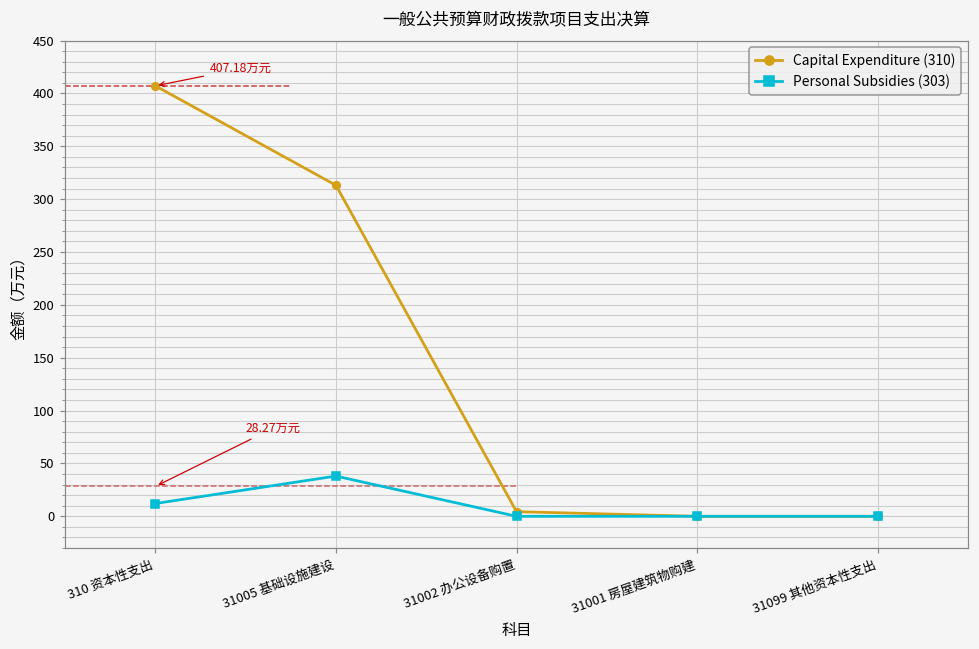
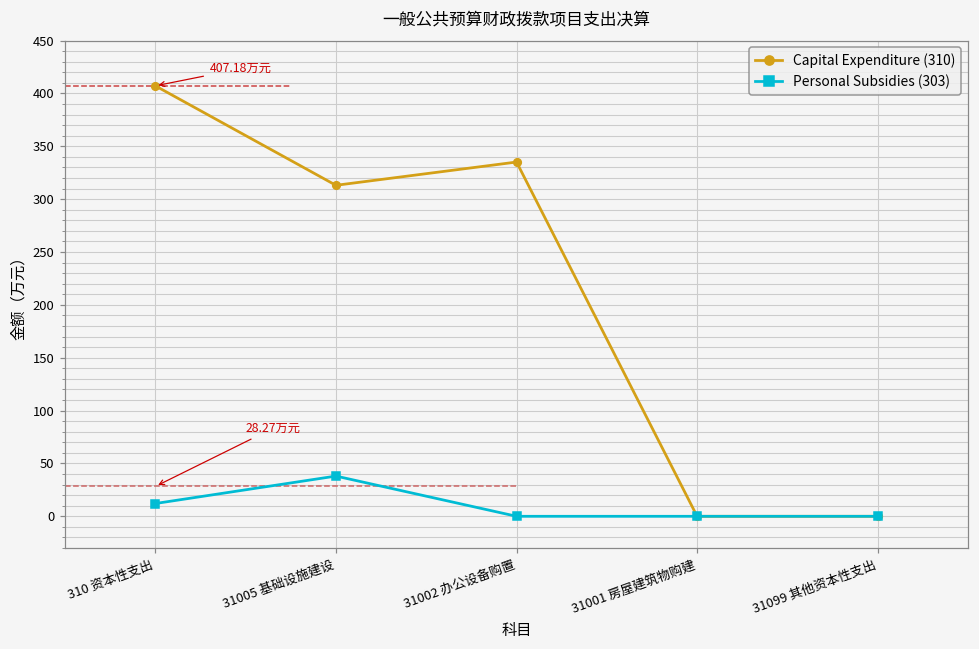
Capital Expenditure (310), 31002 办公设备购置: 0 -> 340
